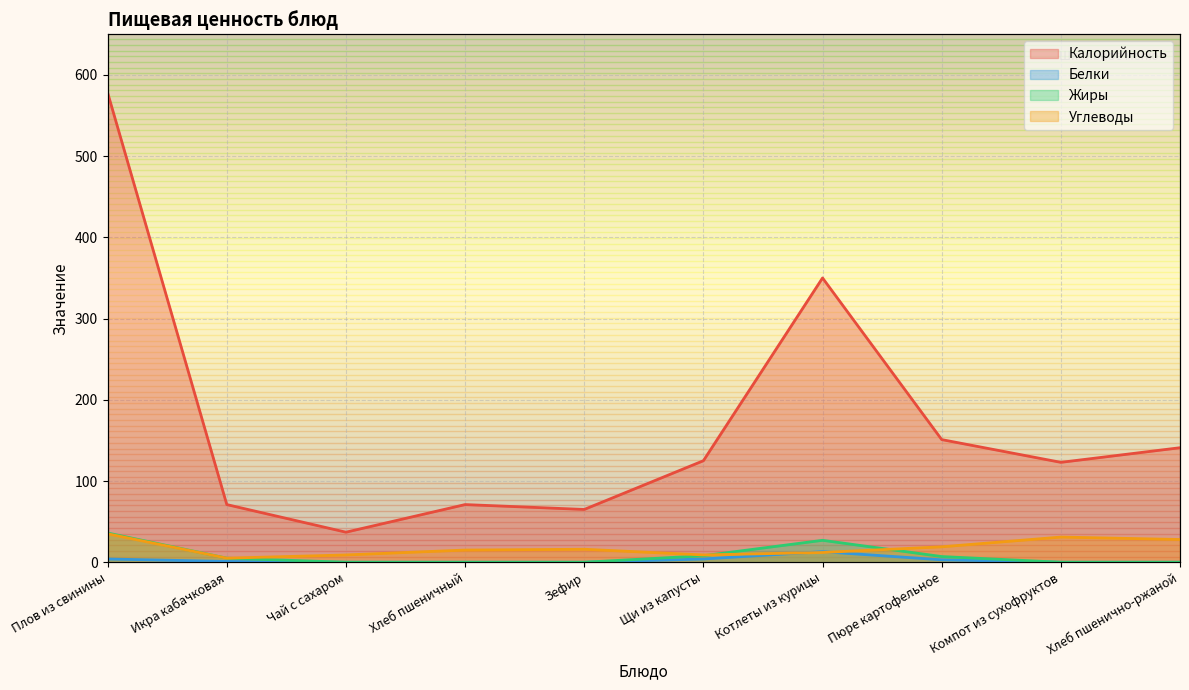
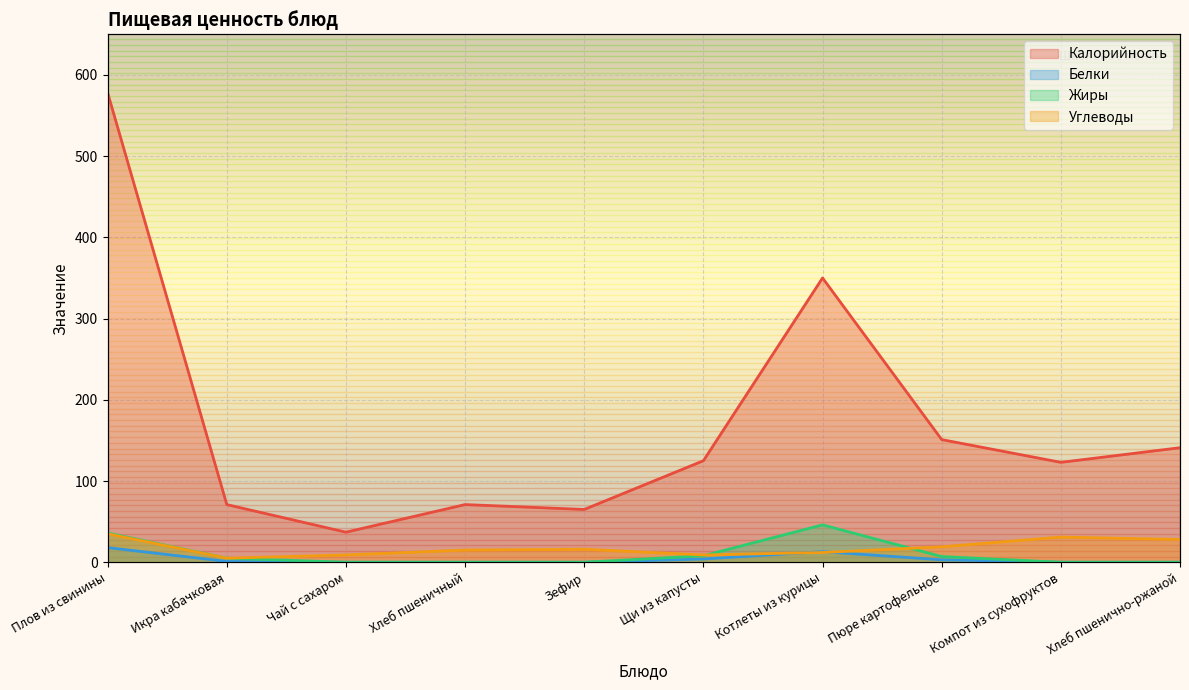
Белки, Плов из свинины: 0 -> 20
Жиры, Котлеты из курицы: 30 -> 50
